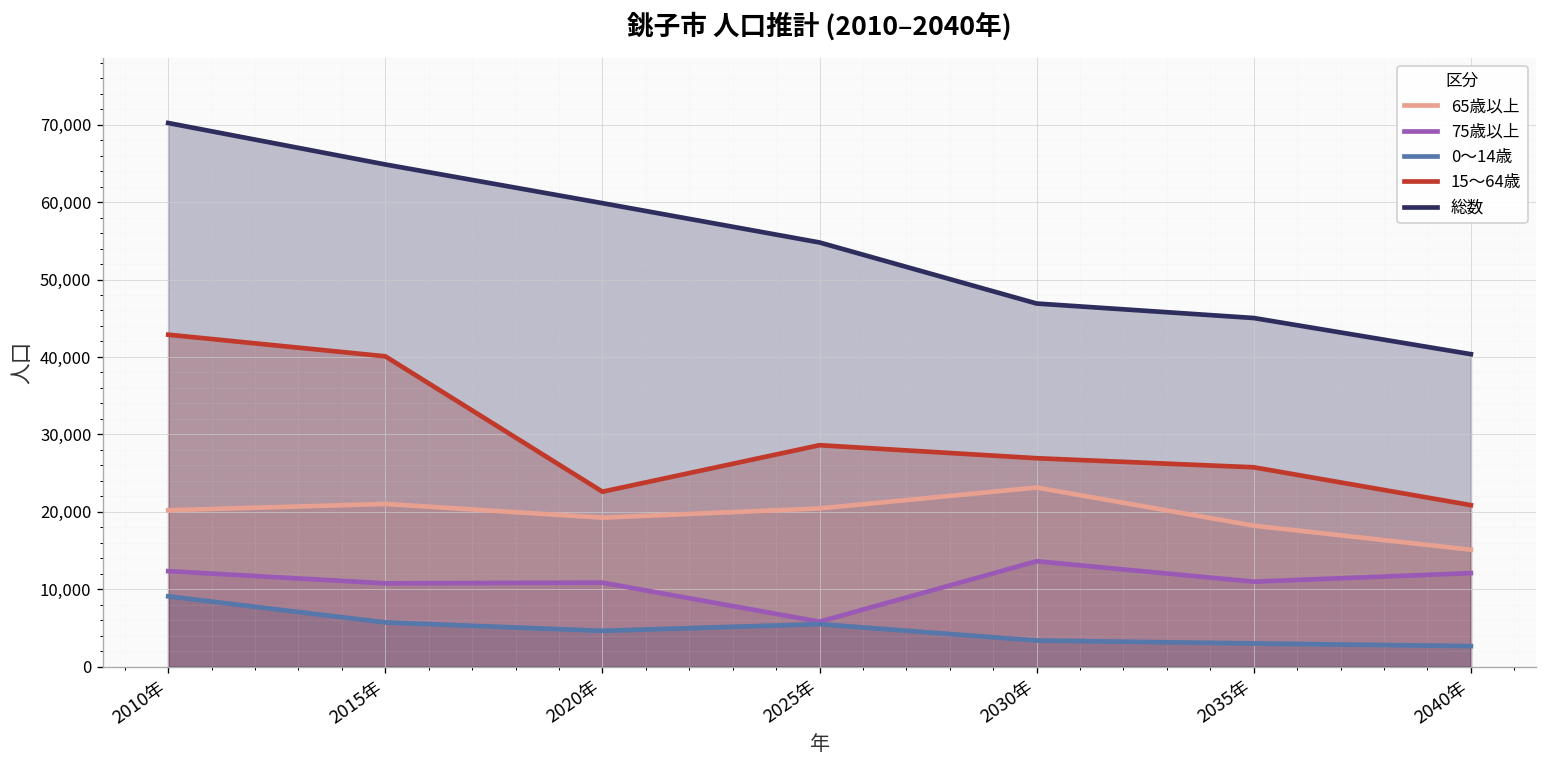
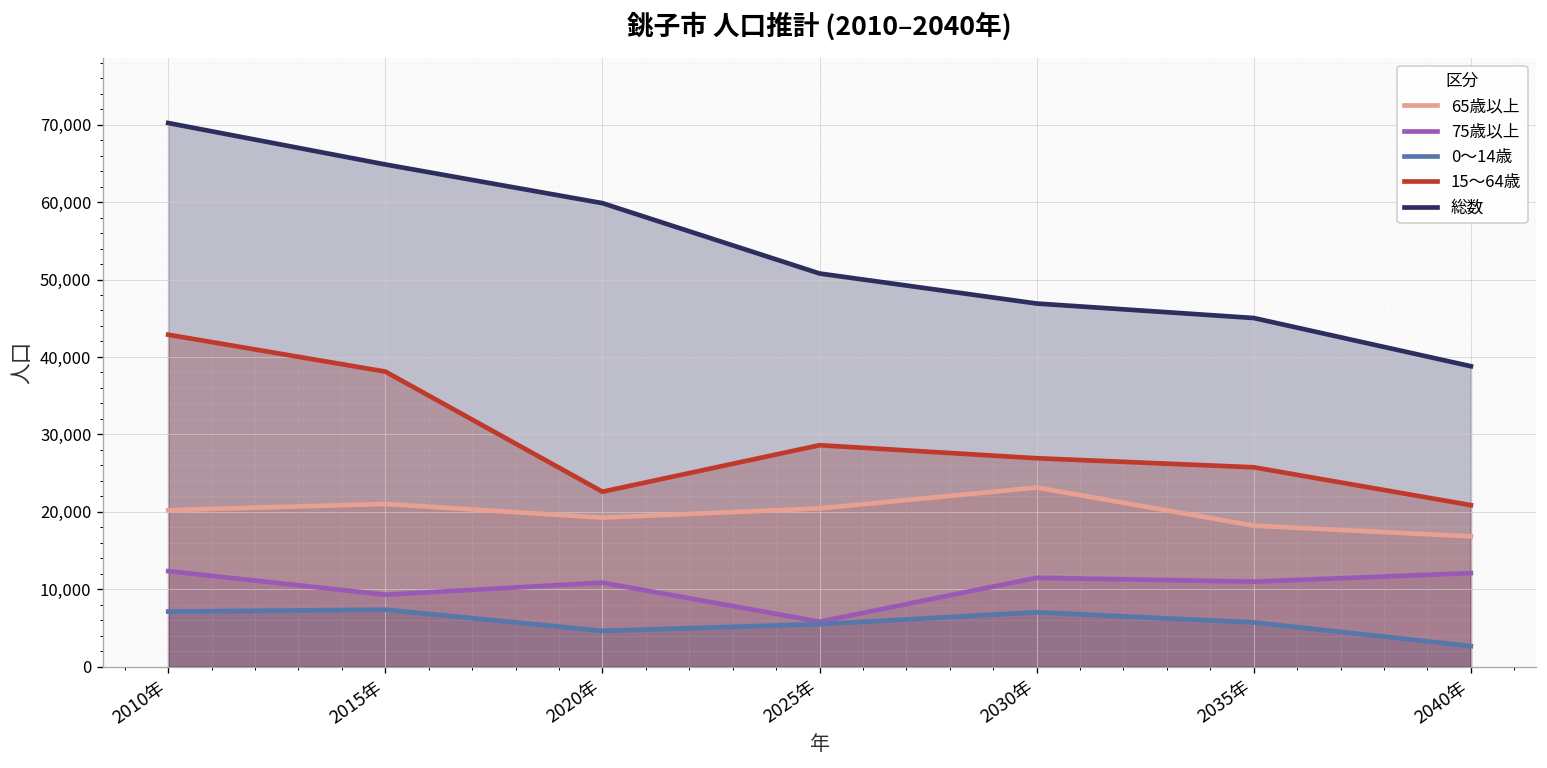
0～14歳, 2010年: 9,000 -> 7,000
75歳以上, 2015年: 11,000 -> 9,000
0～14歳, 2015年: 6,000 -> 7,000
15～64歳, 2015年: 40,000 -> 38,000
総数, 2025年: 55,000 -> 51,000
75歳以上, 2030年: 14,000 -> 11,000
0～14歳, 2030年: 3,000 -> 7,000
0～14歳, 2035年: 3,000 -> 6,000
65歳以上, 2040年: 15,000 -> 17,000
総数, 2040年: 40,000 -> 39,000
